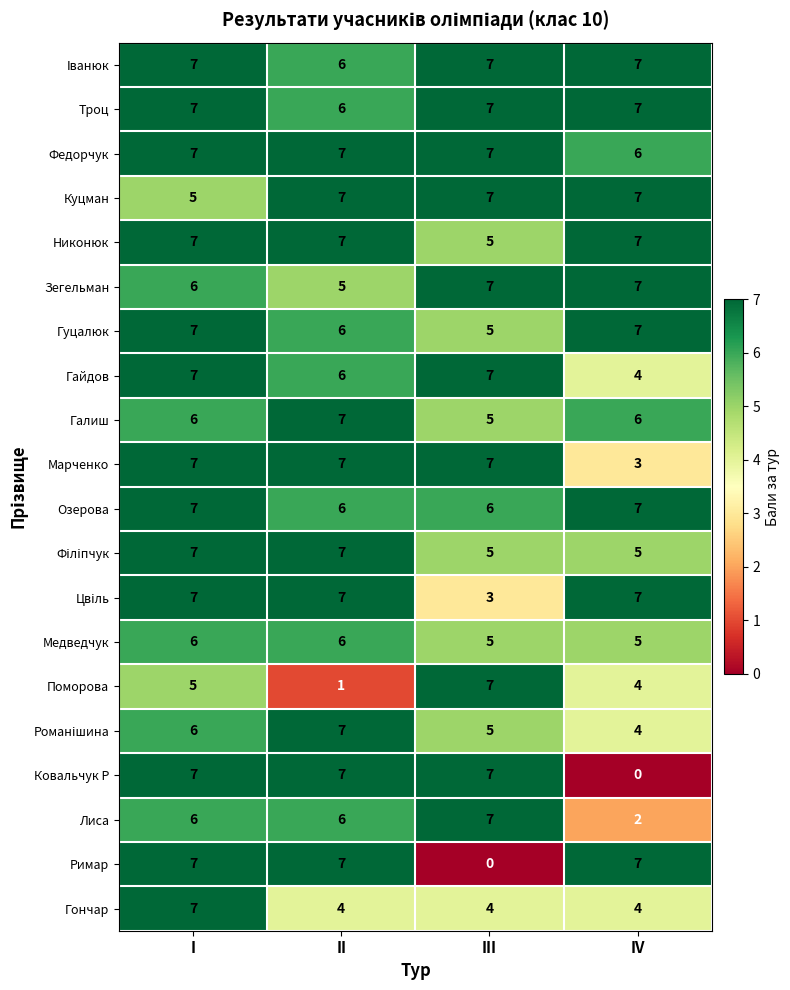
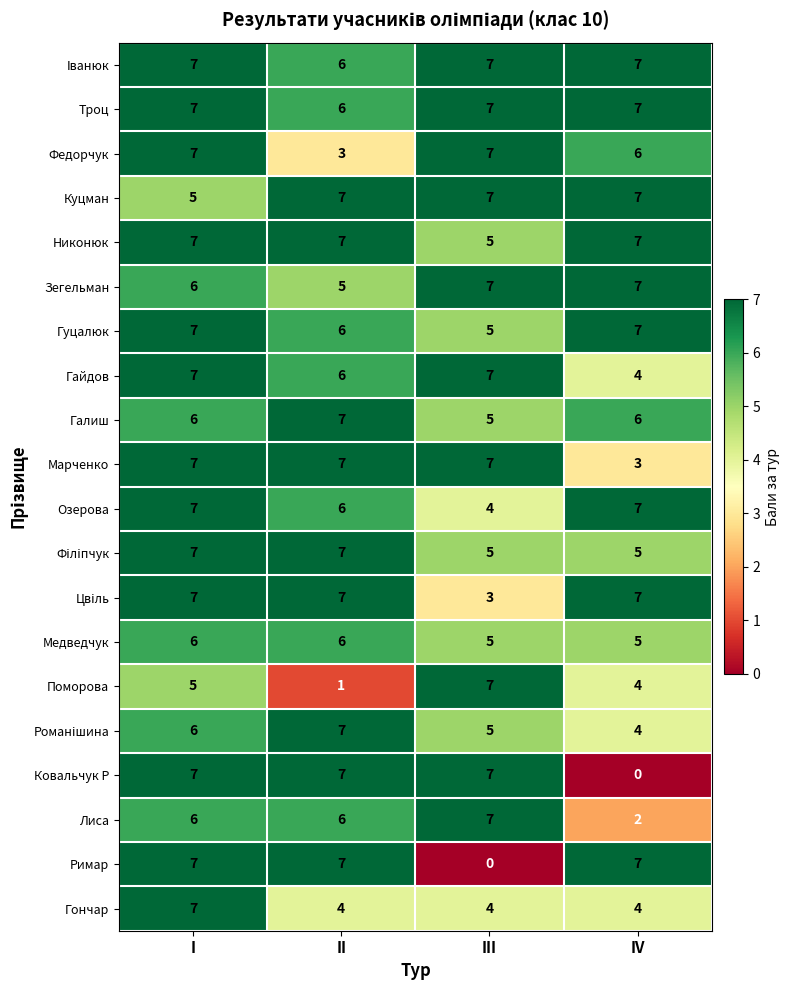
Федорчук, II: 7 -> 3
Озерова, III: 6 -> 4
